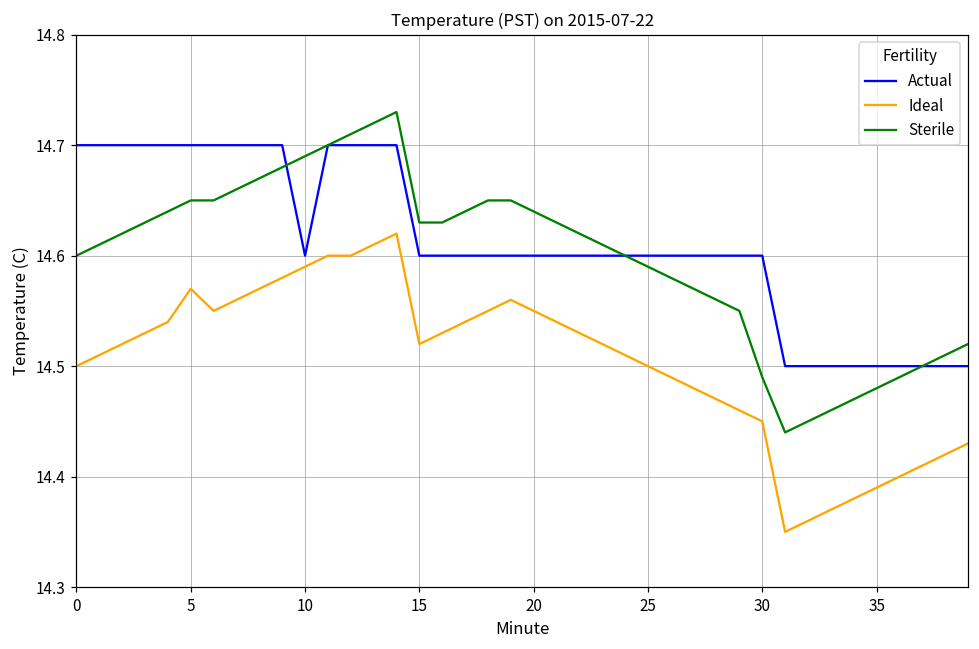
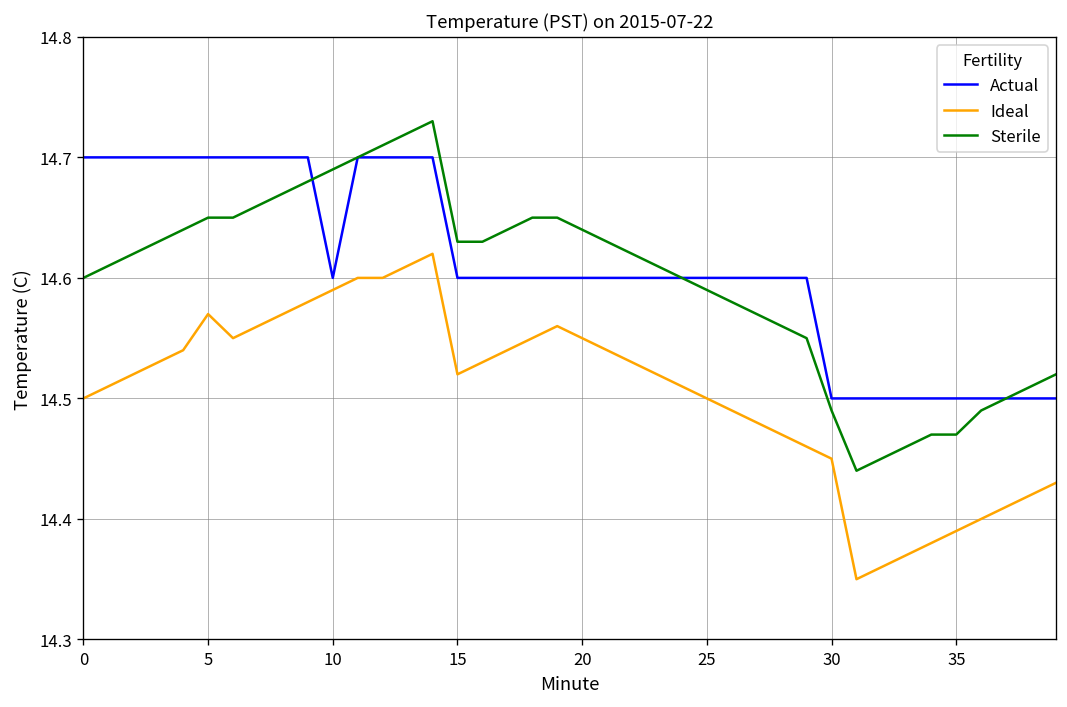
Actual, 30: 14.6 -> 14.5
Sterile, 35: 14.48 -> 14.47
